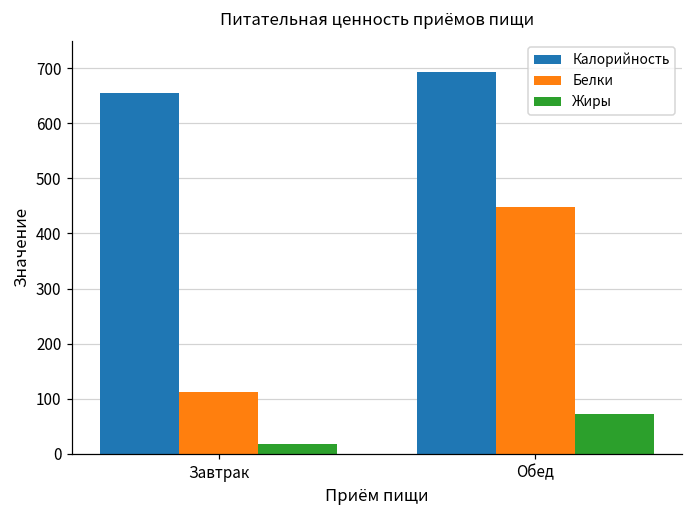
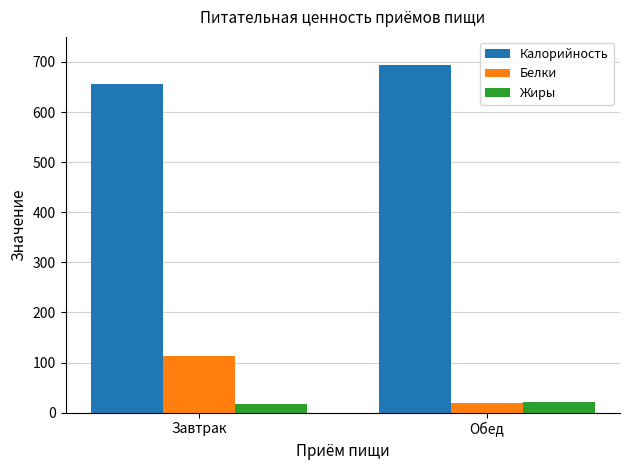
Белки, Обед: 450 -> 20
Жиры, Обед: 70 -> 20
